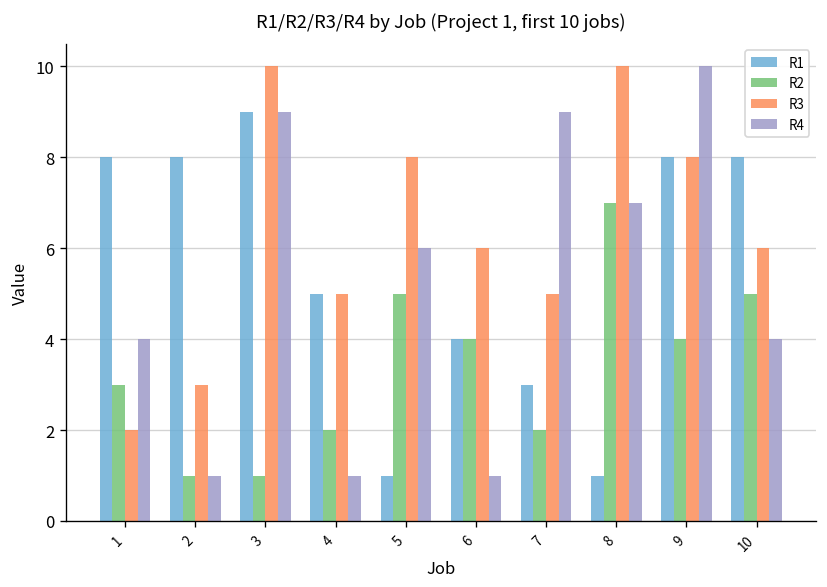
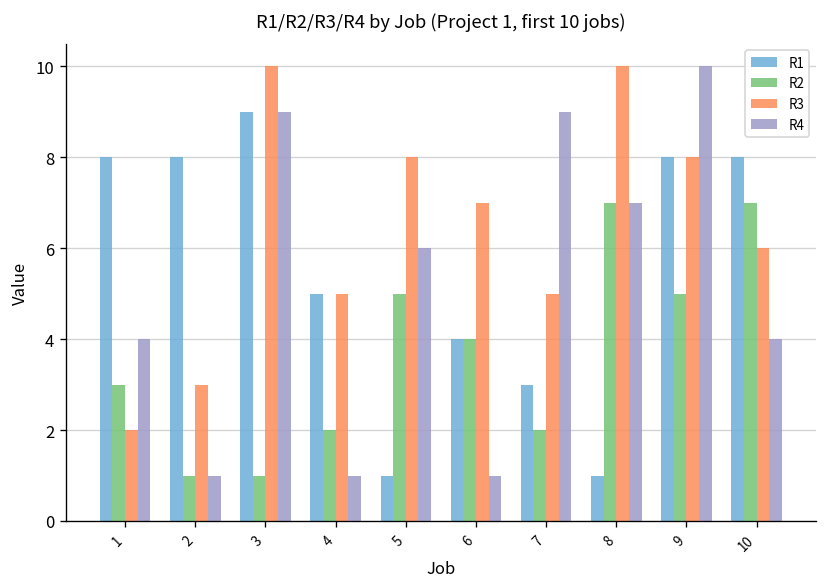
R3, 6: 6 -> 7
R2, 9: 4 -> 5
R2, 10: 5 -> 7
